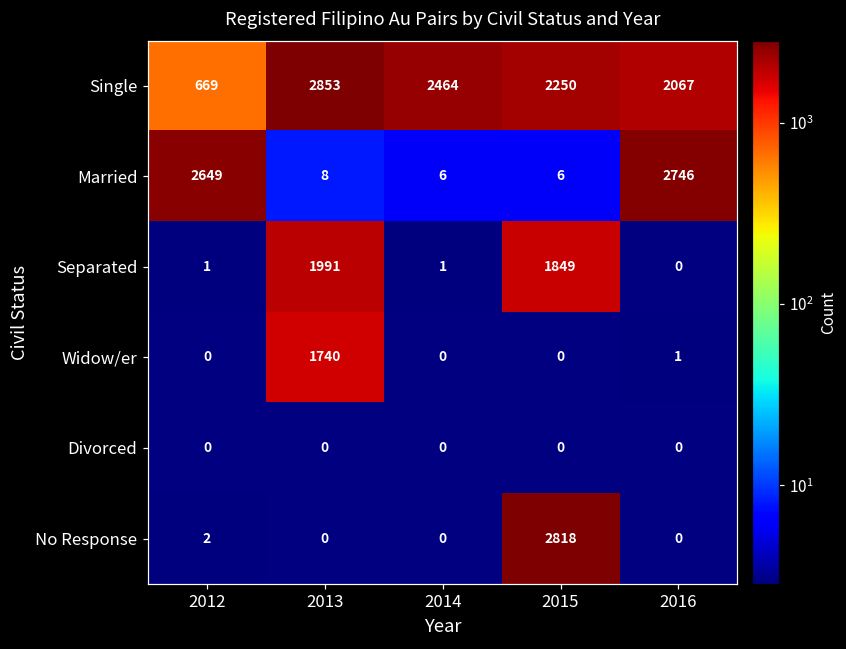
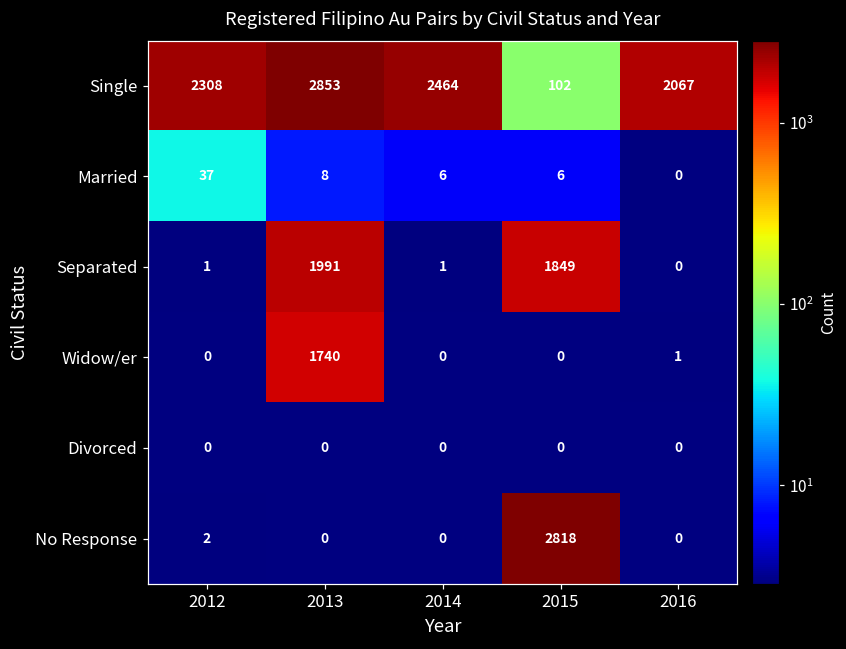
Single, 2012: 669 -> 2308
Single, 2015: 2250 -> 102
Married, 2012: 2649 -> 37
Married, 2016: 2746 -> 0
